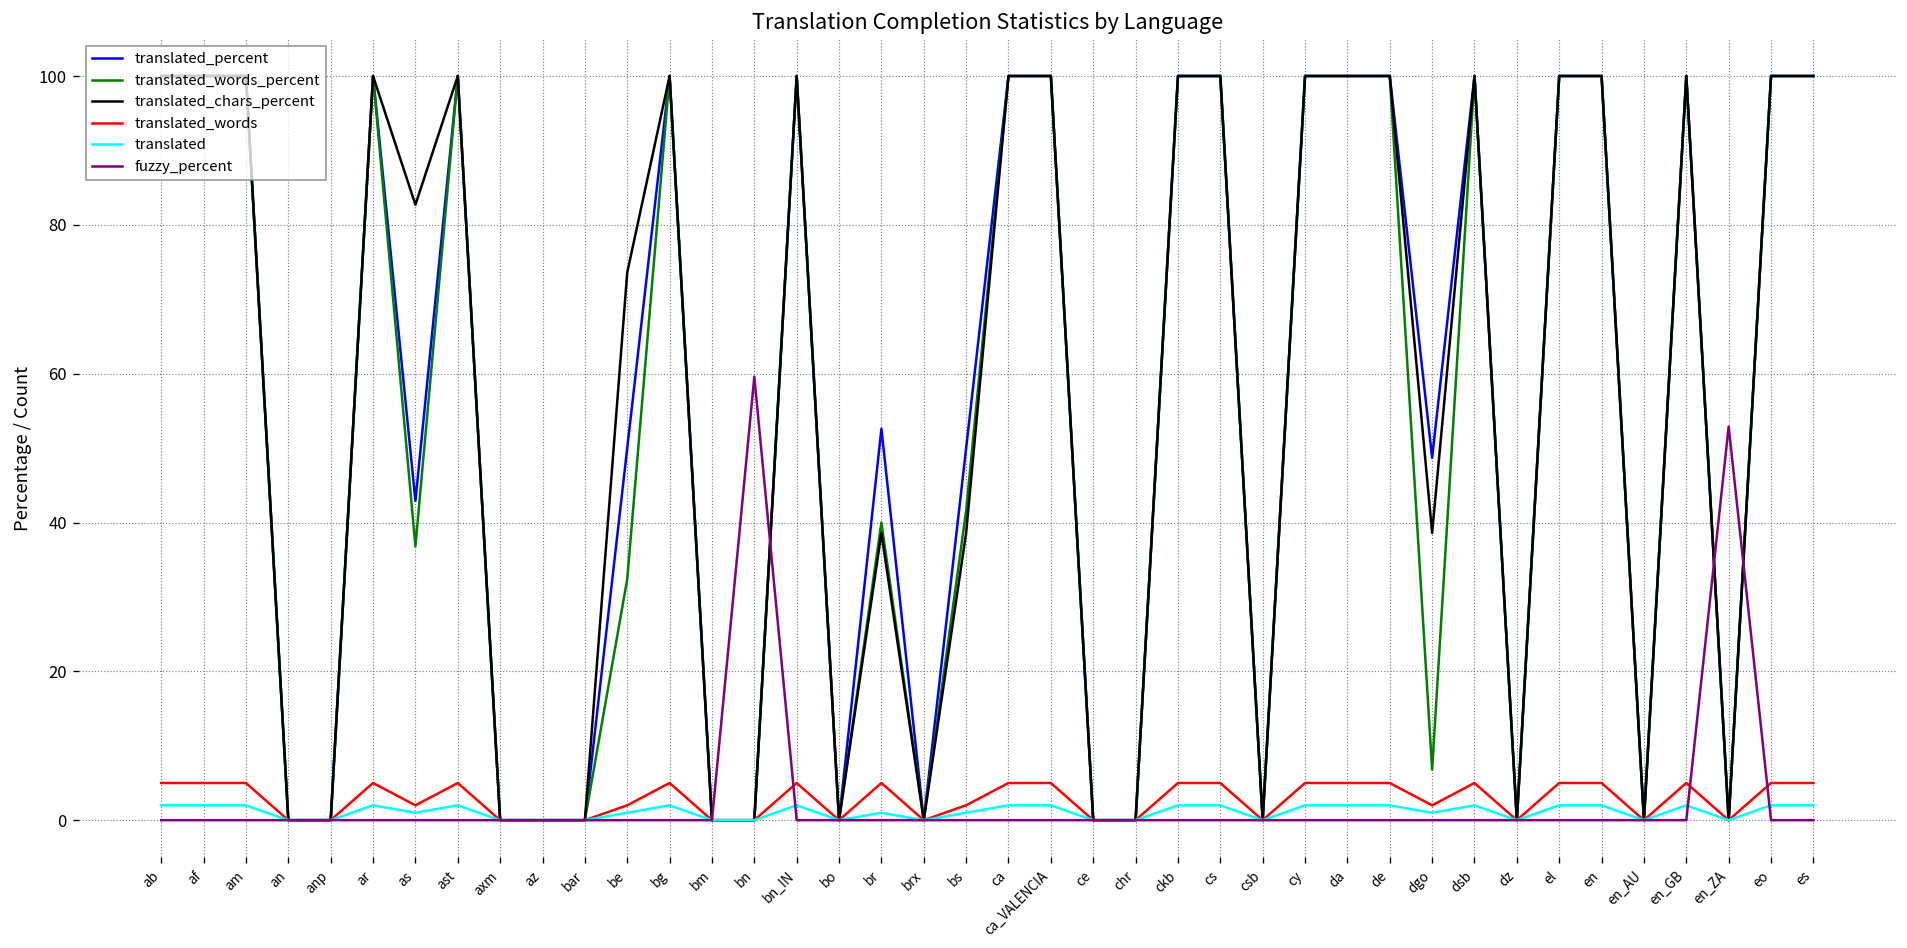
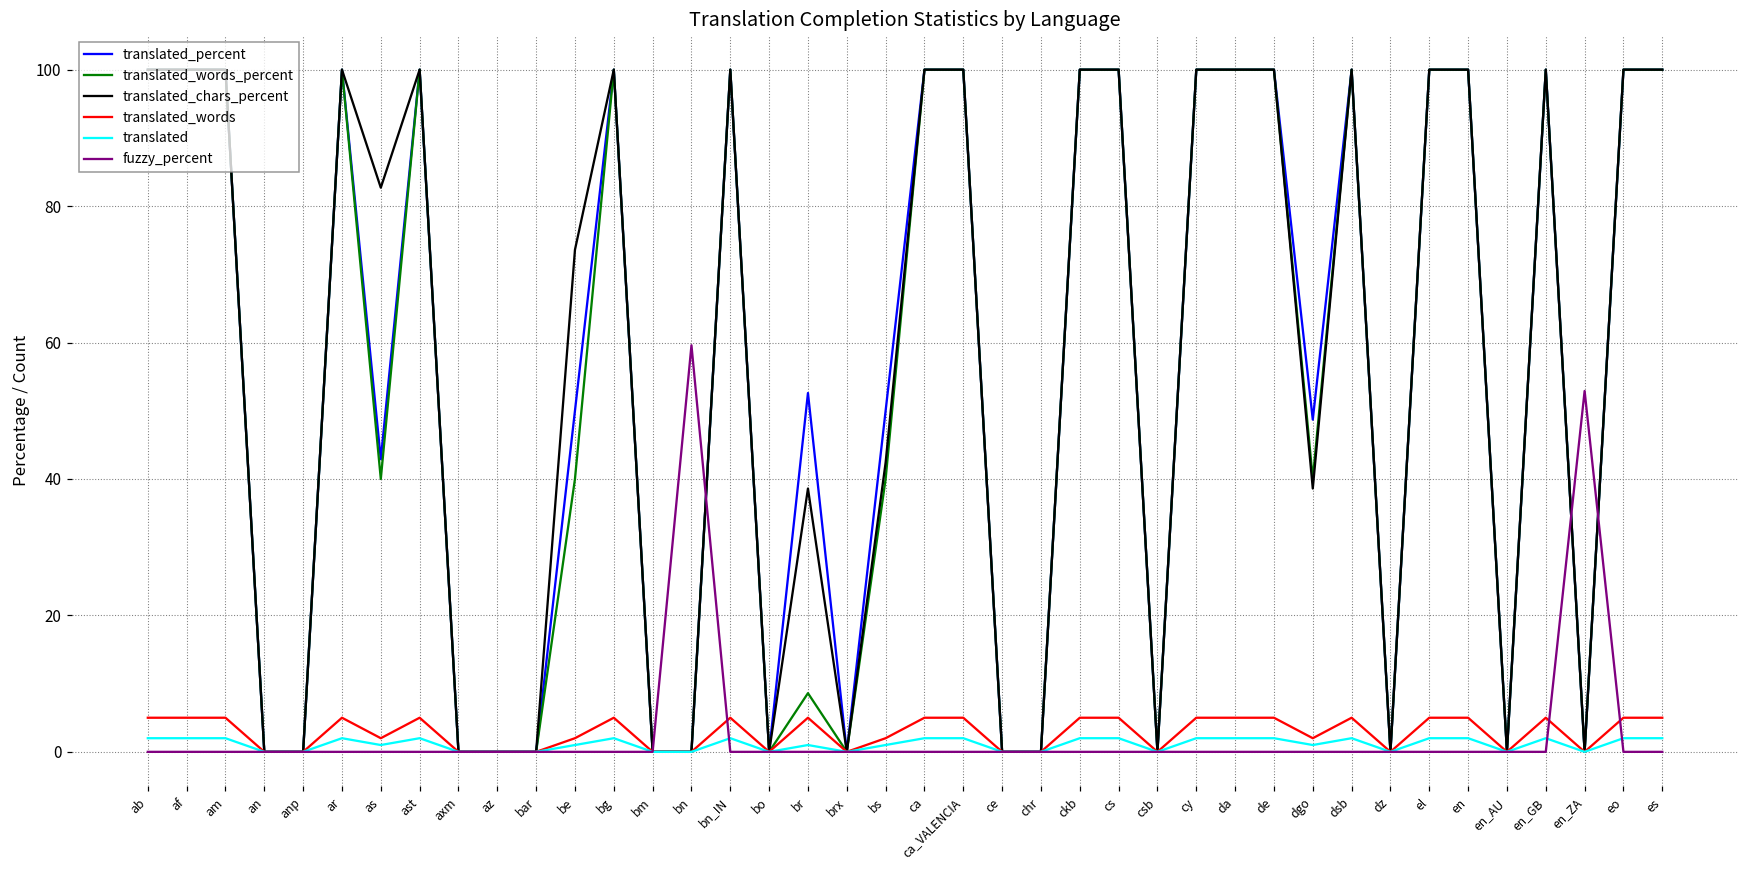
translated_words_percent, as: 37 -> 40
translated_words_percent, be: 32 -> 40
translated_words_percent, br: 40 -> 9
translated_words_percent, bs: 42 -> 40
translated_chars_percent, bs: 39 -> 42
translated_words_percent, dgo: 7 -> 40
